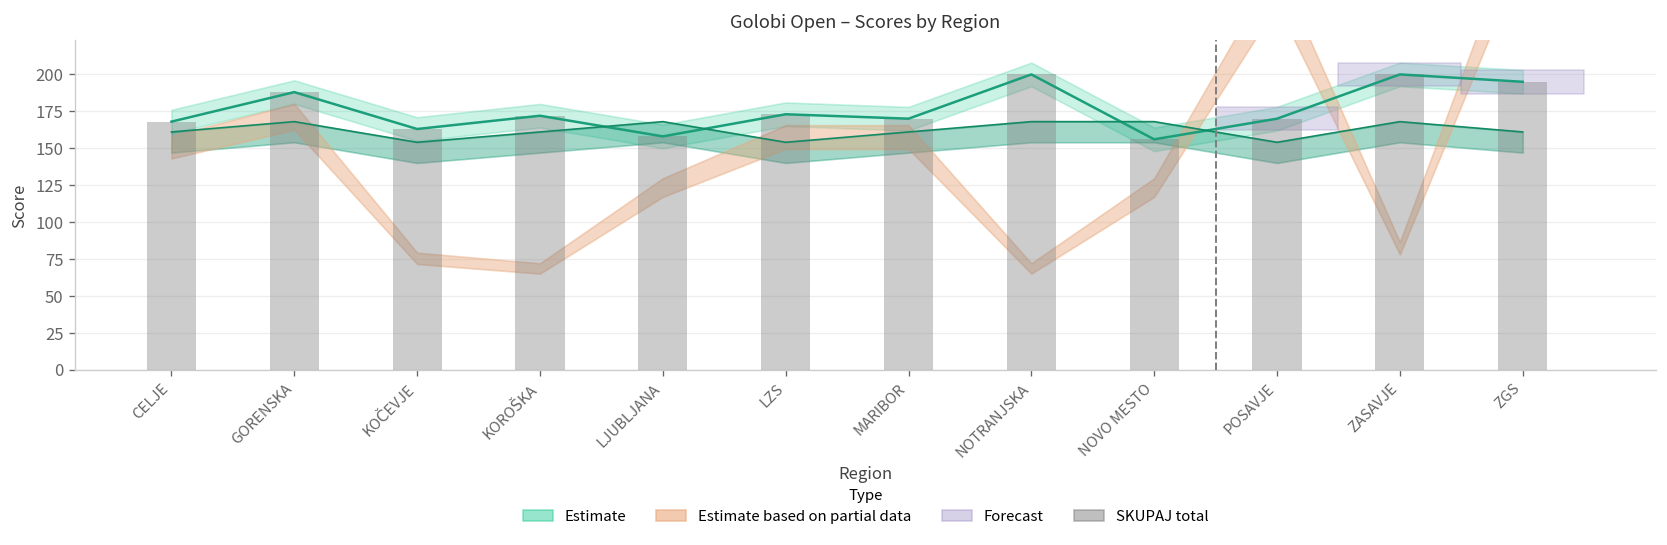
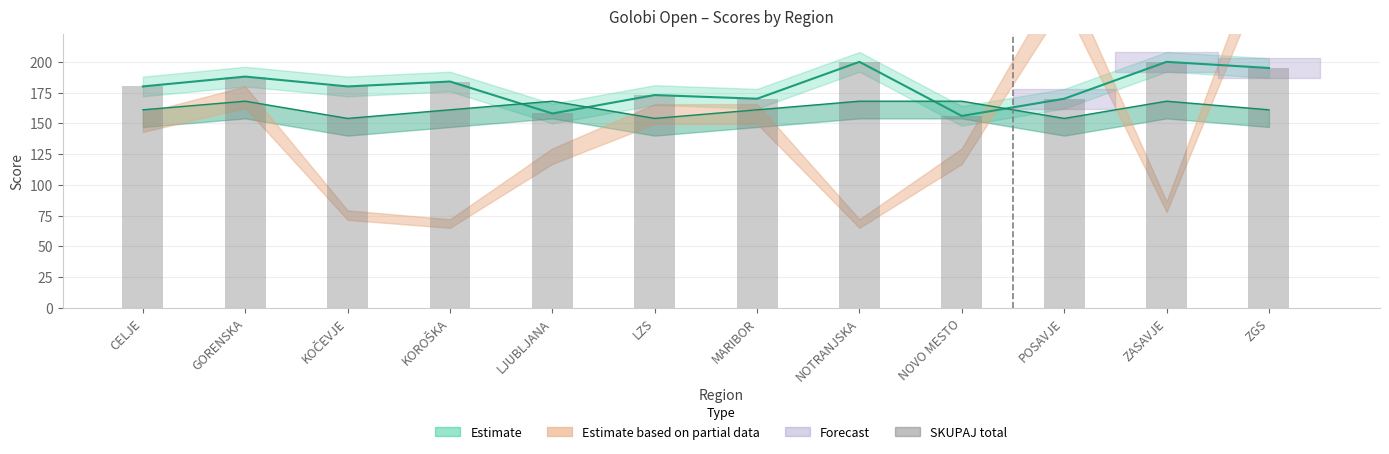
SKUPAJ total, CELJE: 168 -> 180
SKUPAJ total, KOČEVJE: 163 -> 180
SKUPAJ total, KOROŠKA: 172 -> 184
